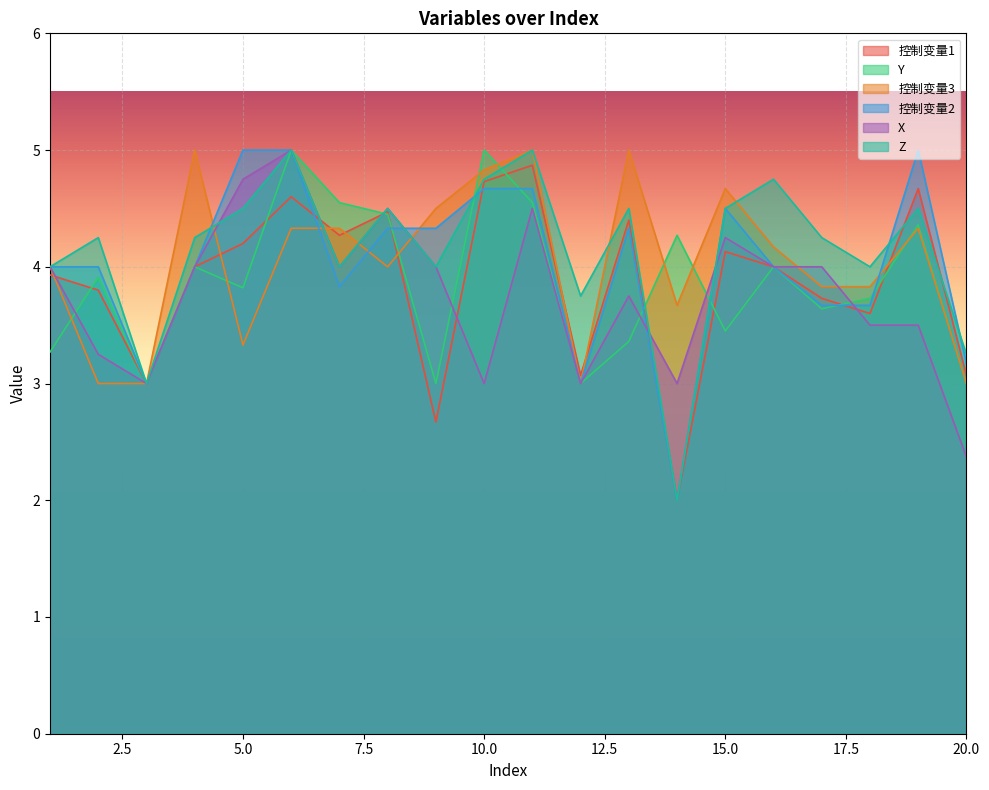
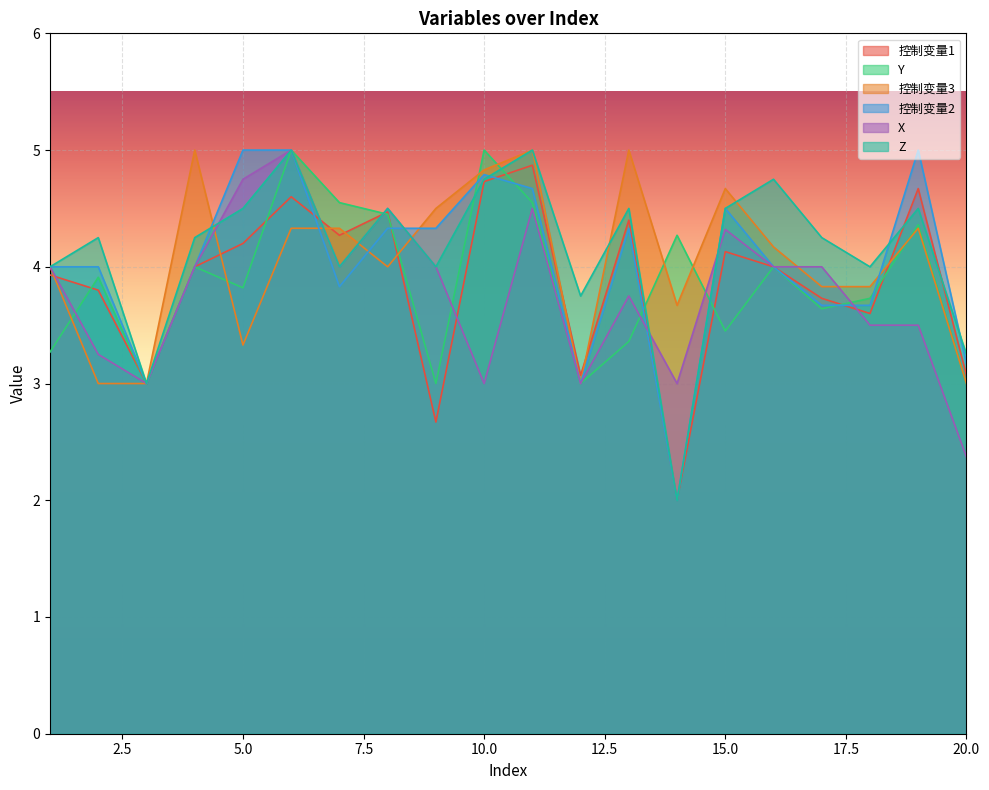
控制变量2, 10.0: 4.67 -> 4.79
X, 15.0: 4.25 -> 4.32
